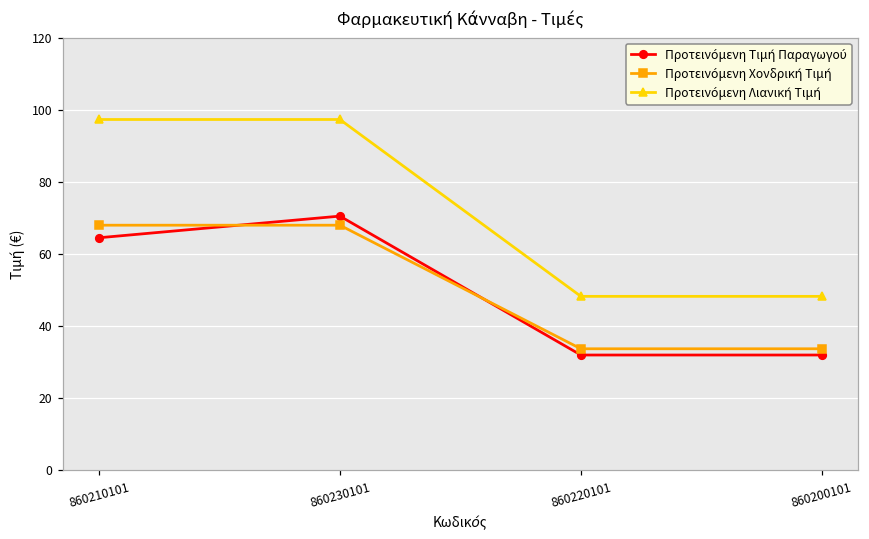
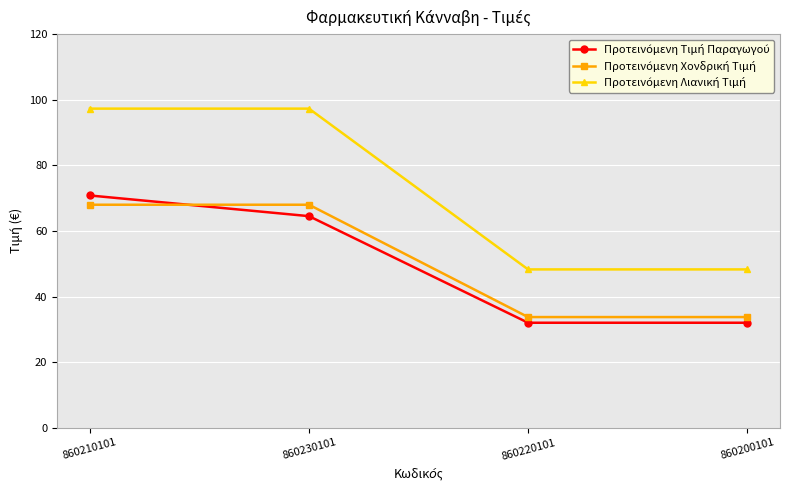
Προτεινόμενη Τιμή Παραγωγού, 860210101: 65 -> 71
Προτεινόμενη Τιμή Παραγωγού, 860230101: 71 -> 65
